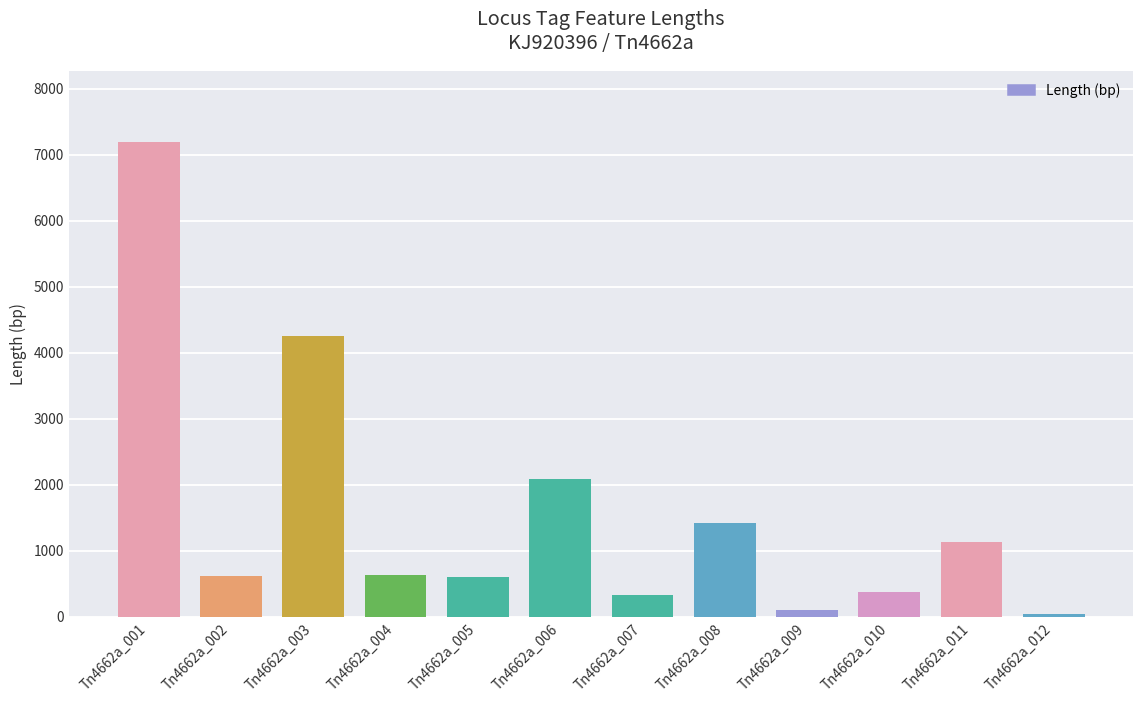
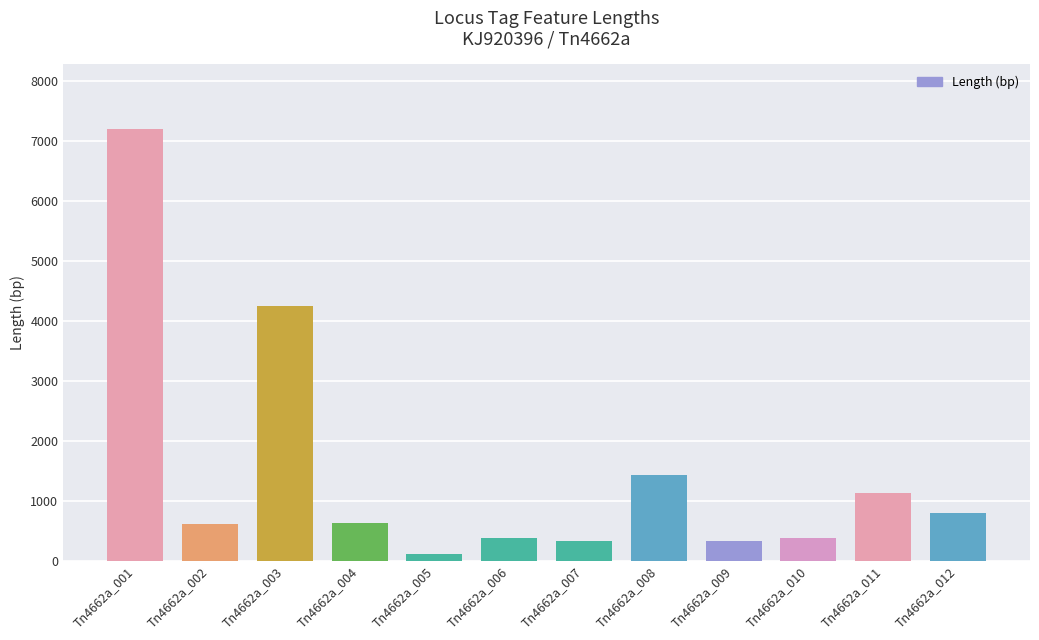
Tn4662a_005: 600 -> 100
Tn4662a_006: 2100 -> 400
Tn4662a_009: 100 -> 300
Tn4662a_012: 0 -> 800
